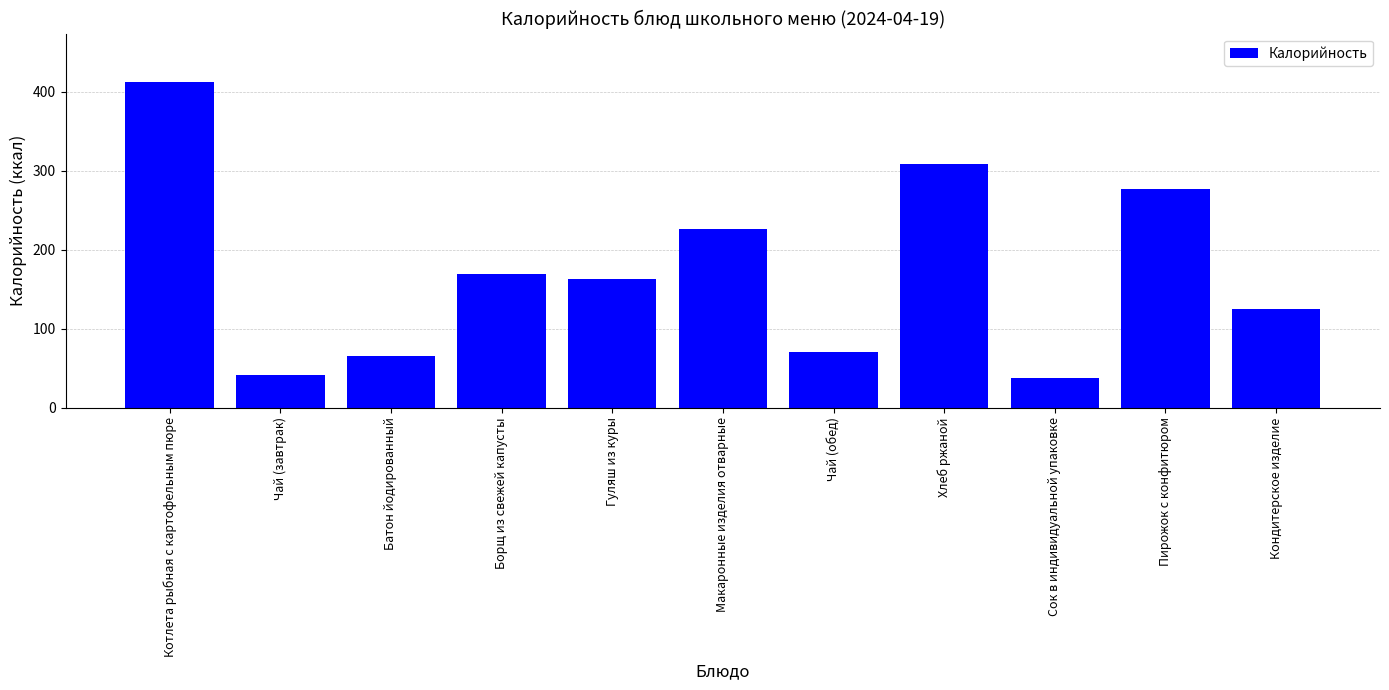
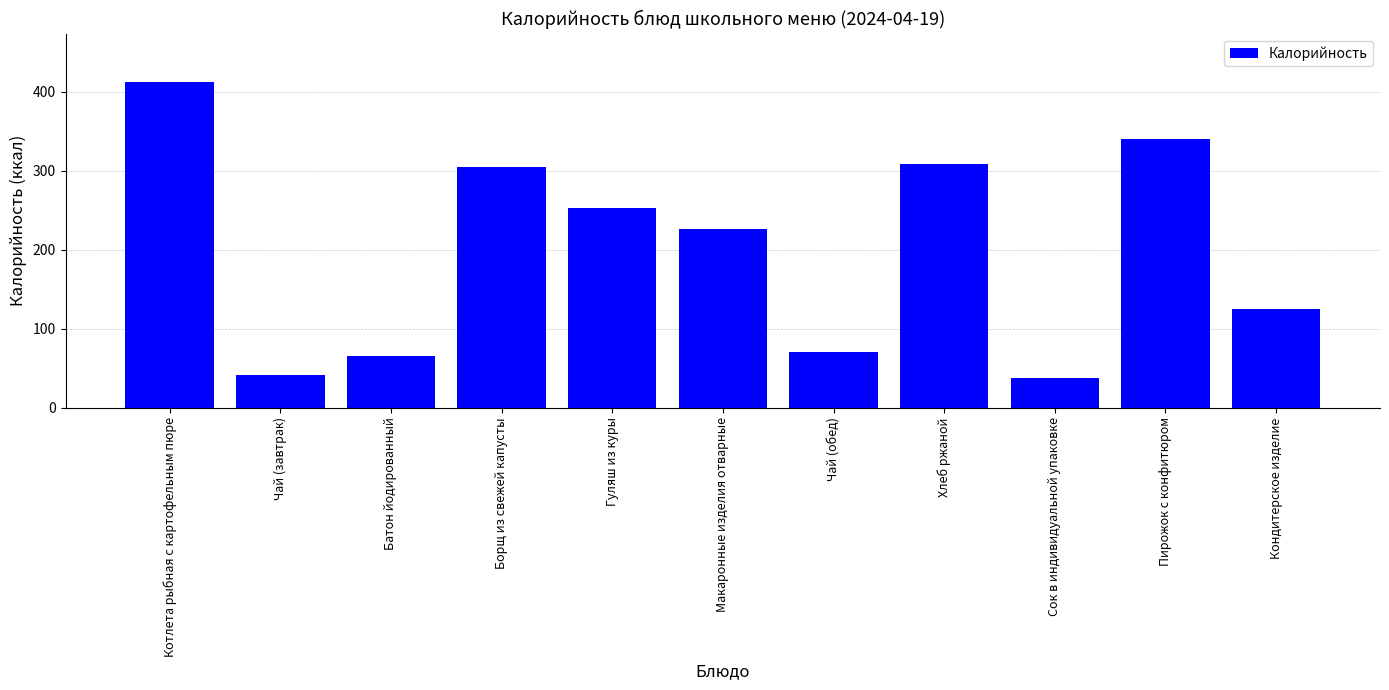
Борщ из свежей капусты: 170 -> 310
Гуляш из куры: 160 -> 250
Пирожок с конфитюром: 280 -> 340
